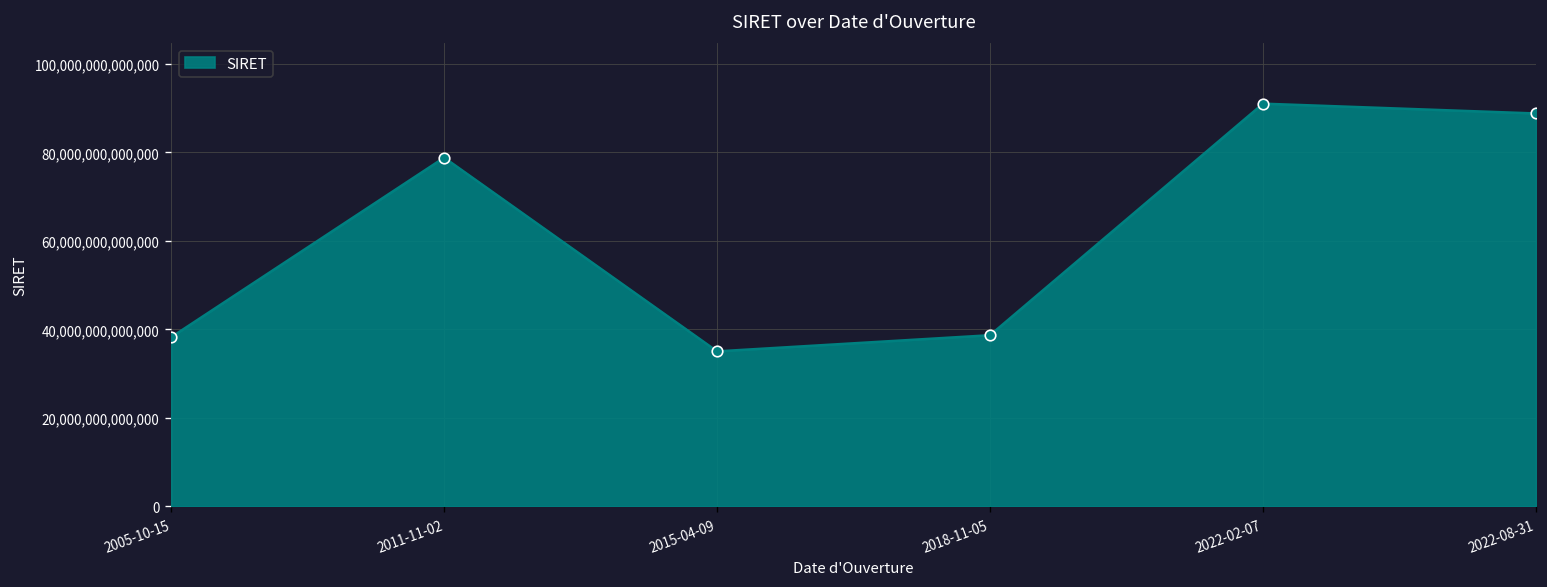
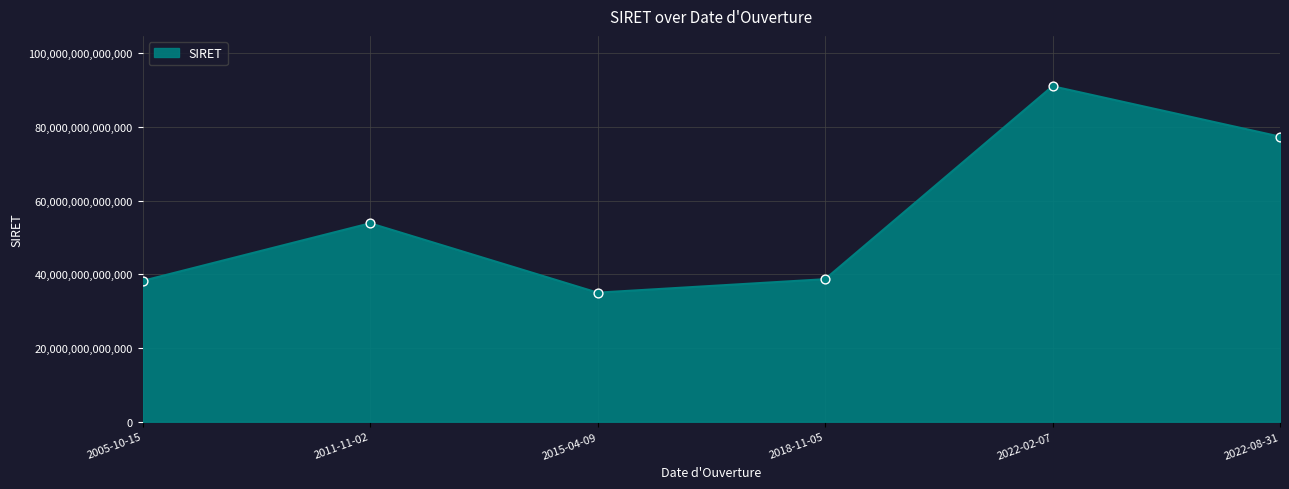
2011-11-02: 79,000,000,000,000 -> 54,000,000,000,000
2022-08-31: 89,000,000,000,000 -> 77,000,000,000,000
